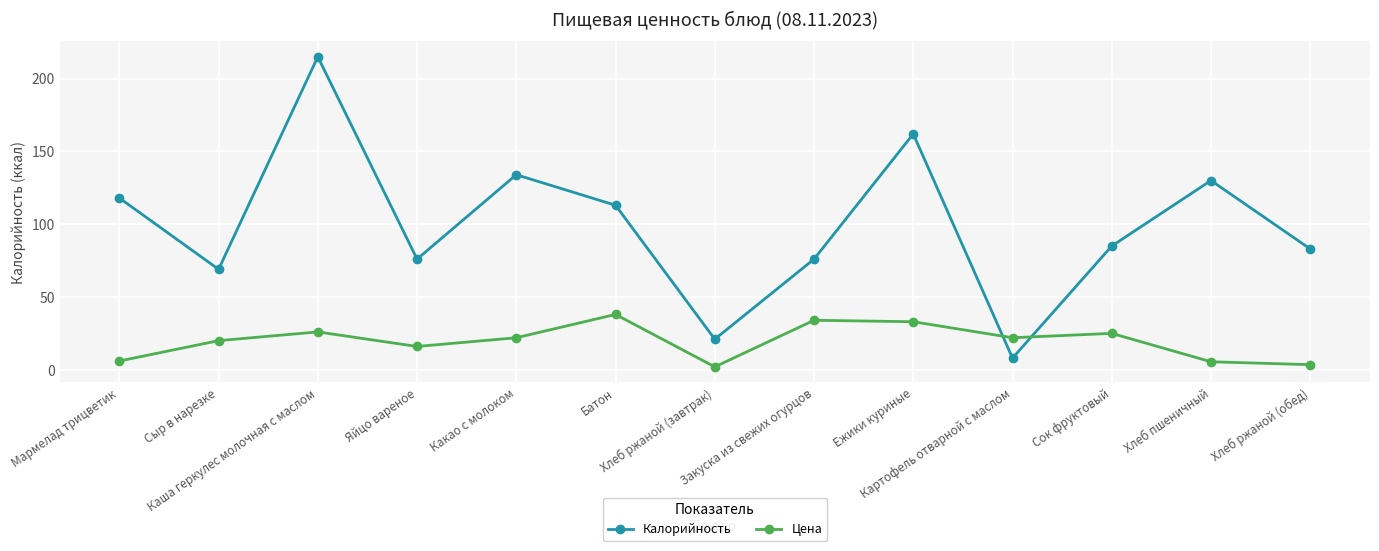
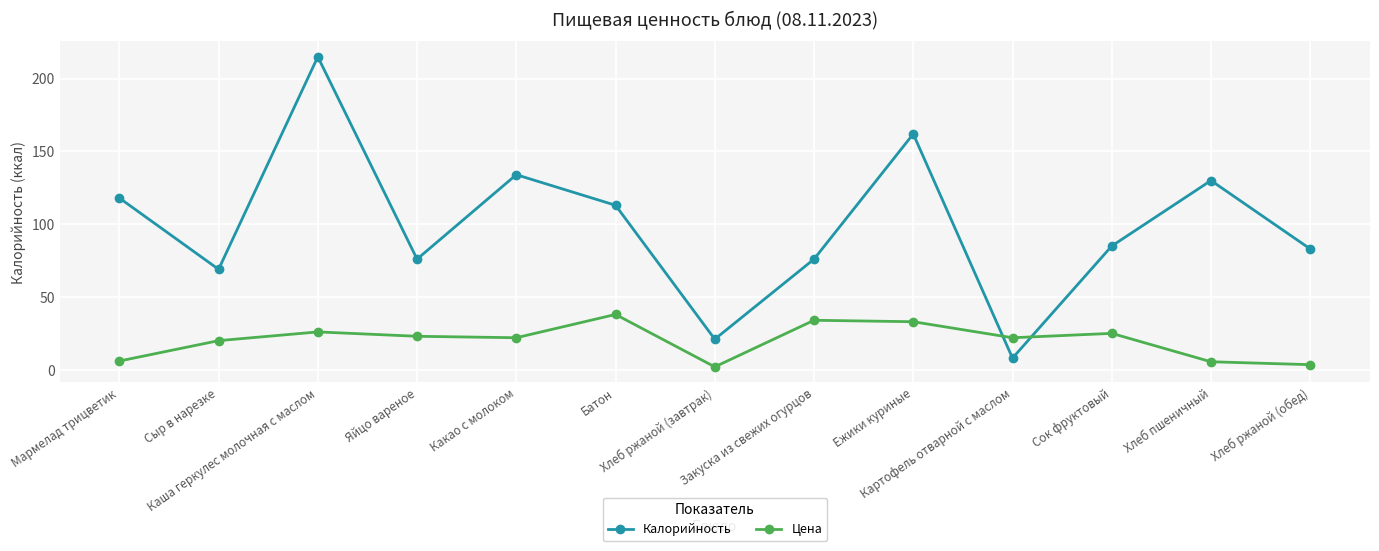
Цена, Яйцо вареное: 16 -> 23
